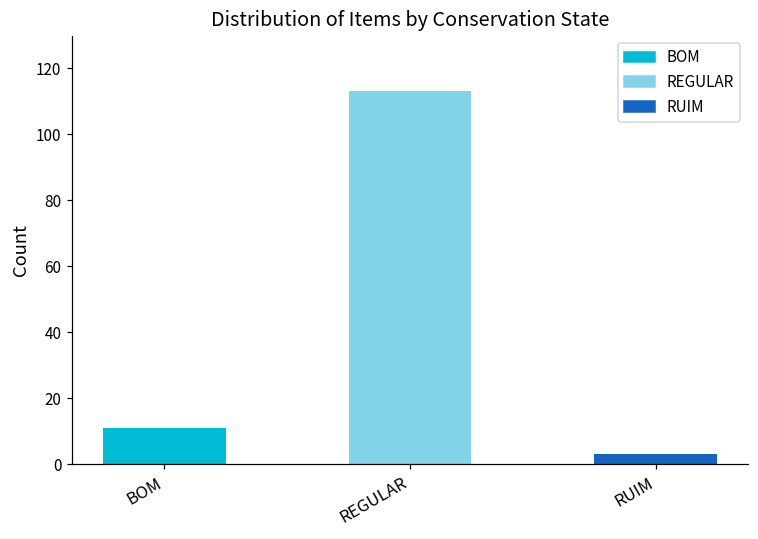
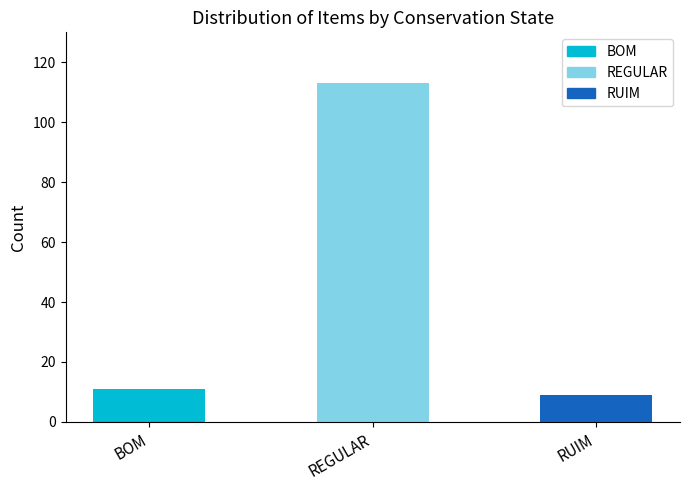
RUIM: 3 -> 9
